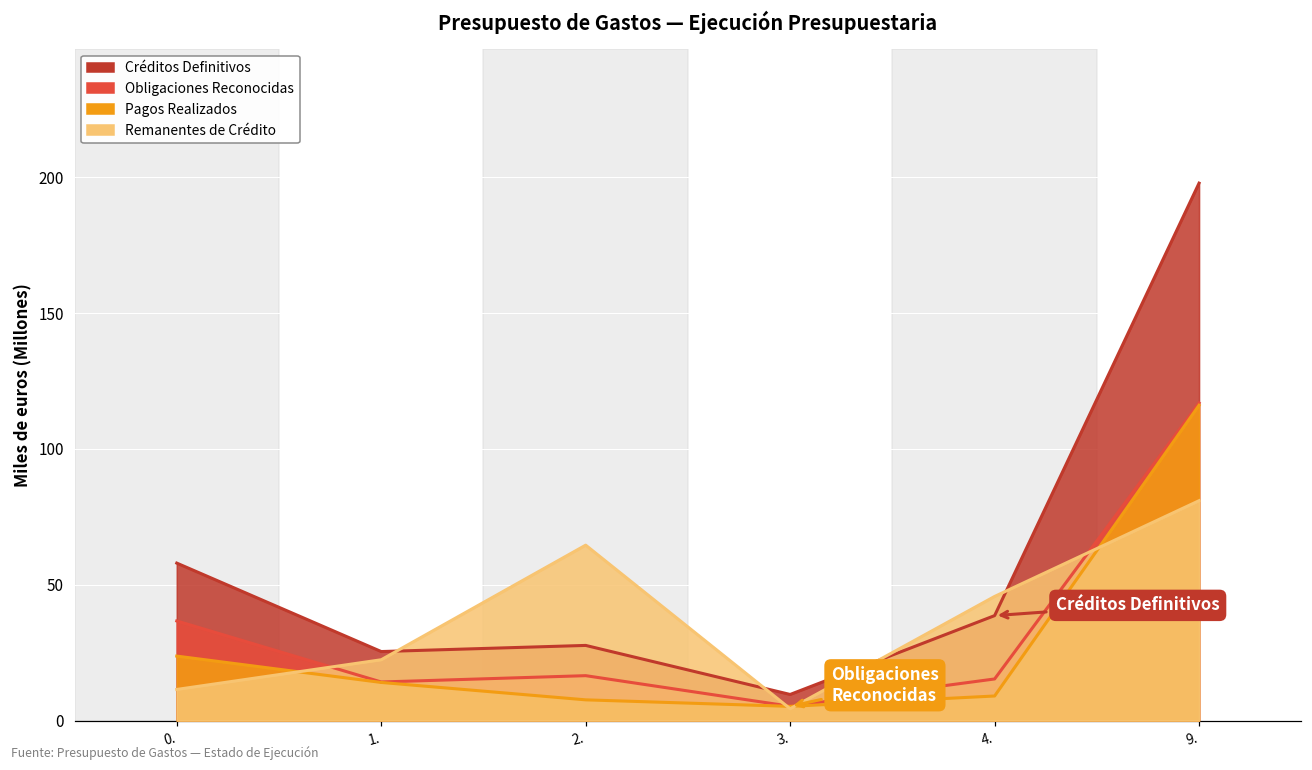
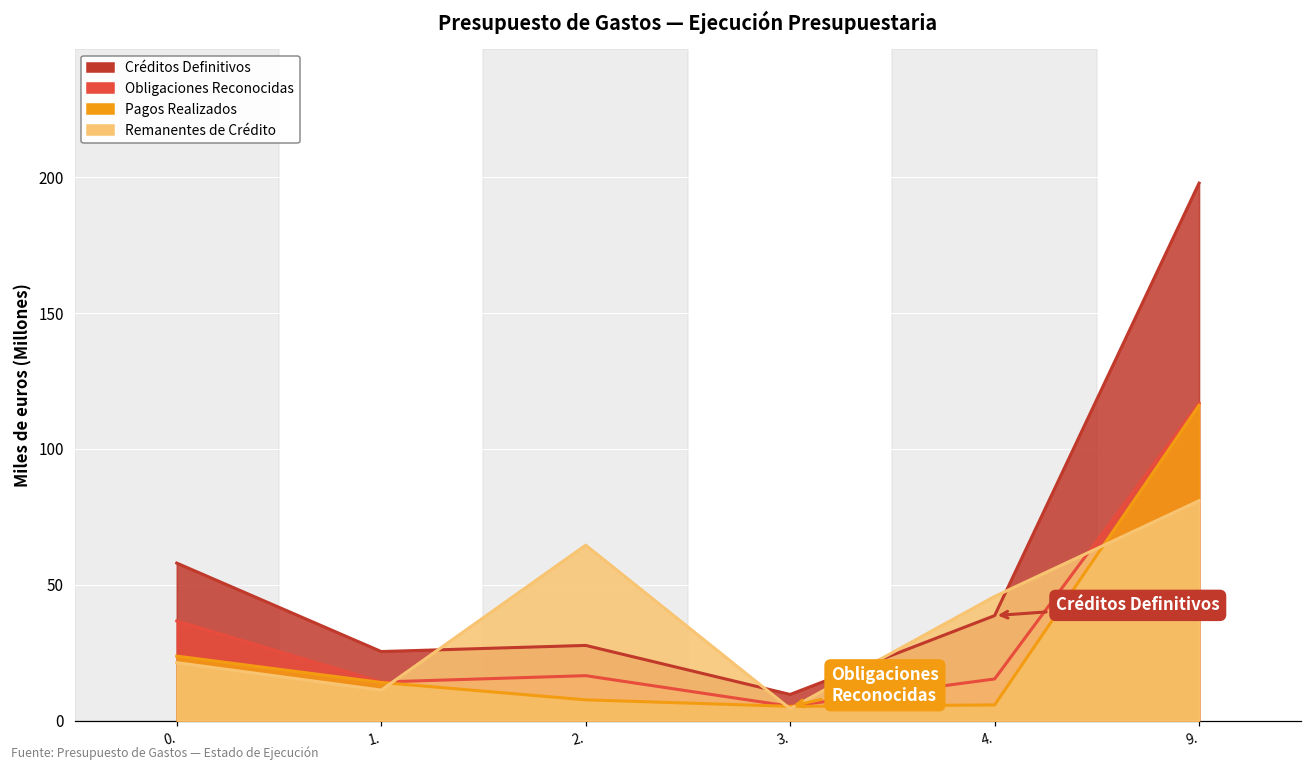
Remanentes de Crédito, 0.: 11 -> 21
Remanentes de Crédito, 1.: 22 -> 11
Pagos Realizados, 4.: 9 -> 6
